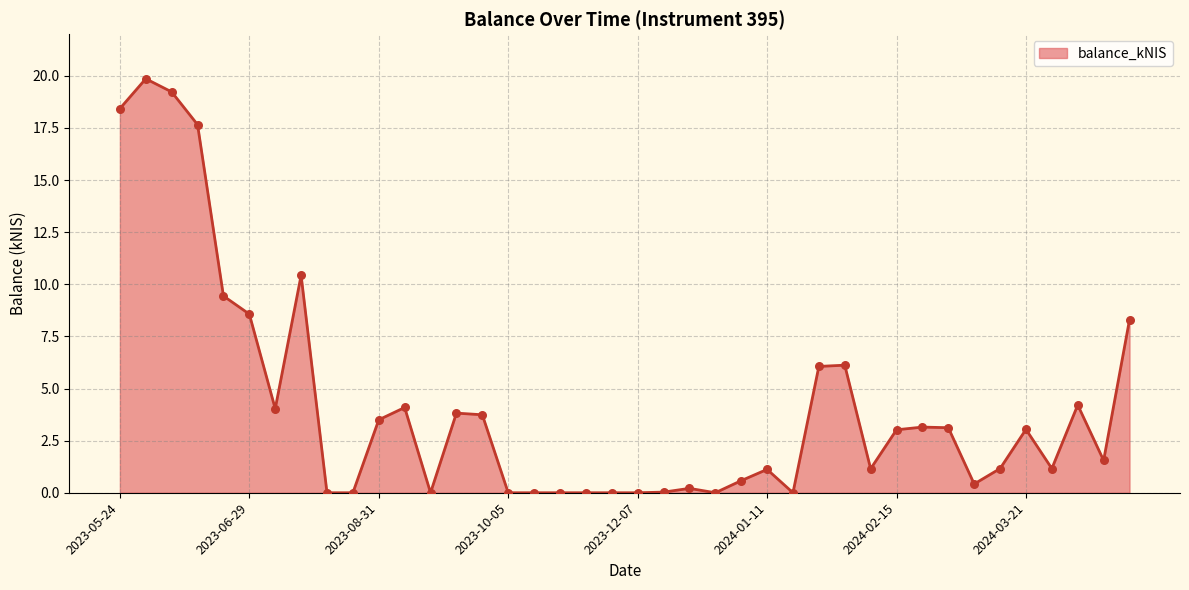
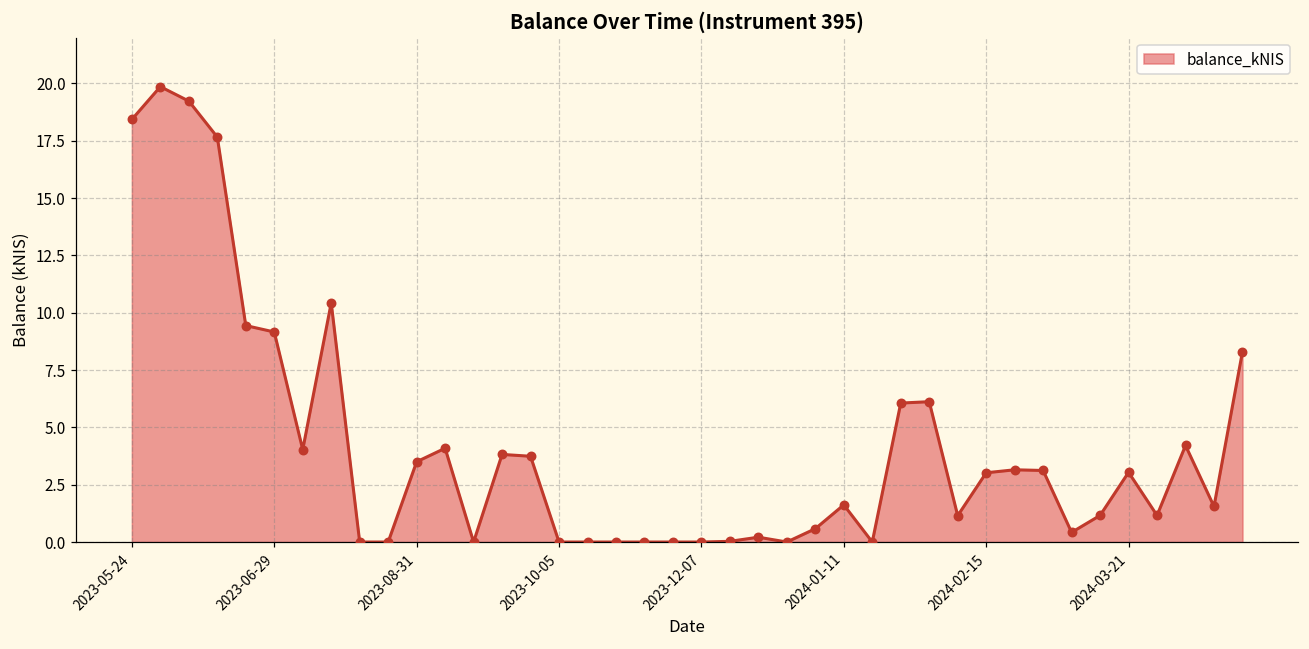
2023-06-29: 8.6 -> 9.2
2024-01-11: 1.1 -> 1.6
